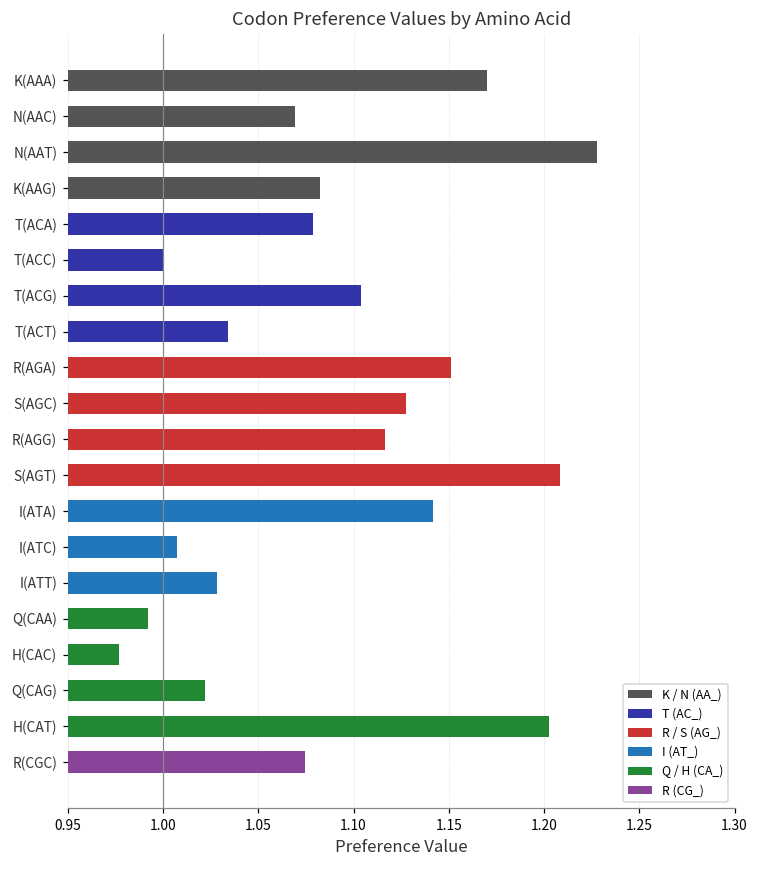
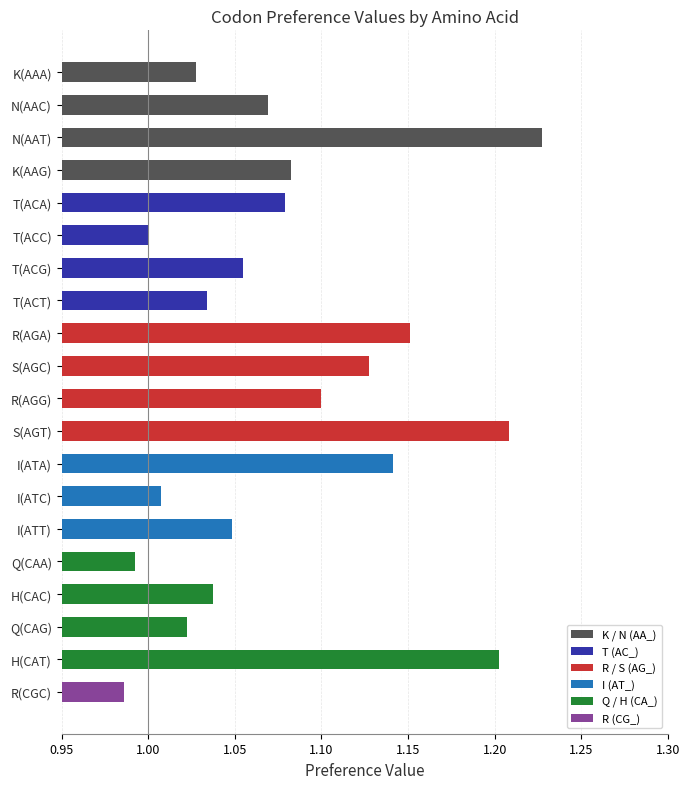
K(AAA): 1.170 -> 1.027
T(ACG): 1.104 -> 1.055
R(AGG): 1.117 -> 1.100
I(ATT): 1.028 -> 1.048
H(CAC): 0.977 -> 1.037
R(CGC): 1.074 -> 0.986
